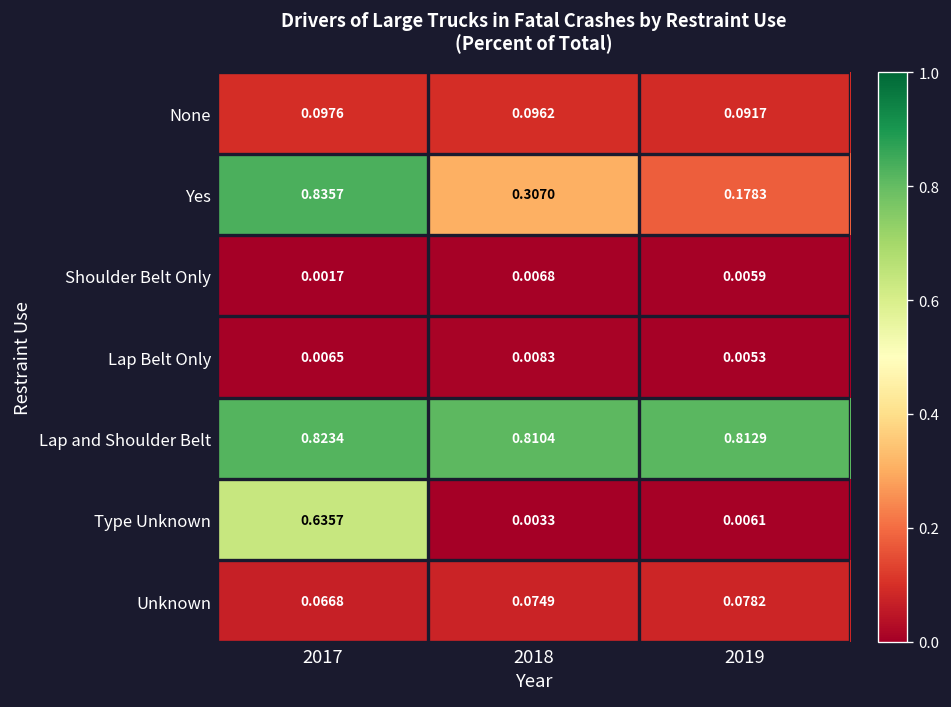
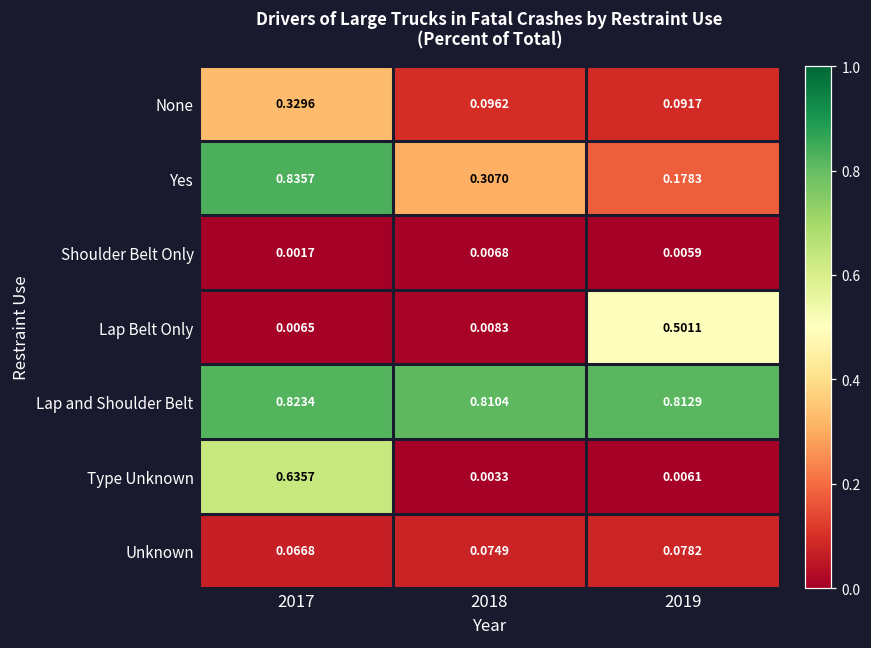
None, 2017: 0.0976 -> 0.3296
Lap Belt Only, 2019: 0.0053 -> 0.5011
